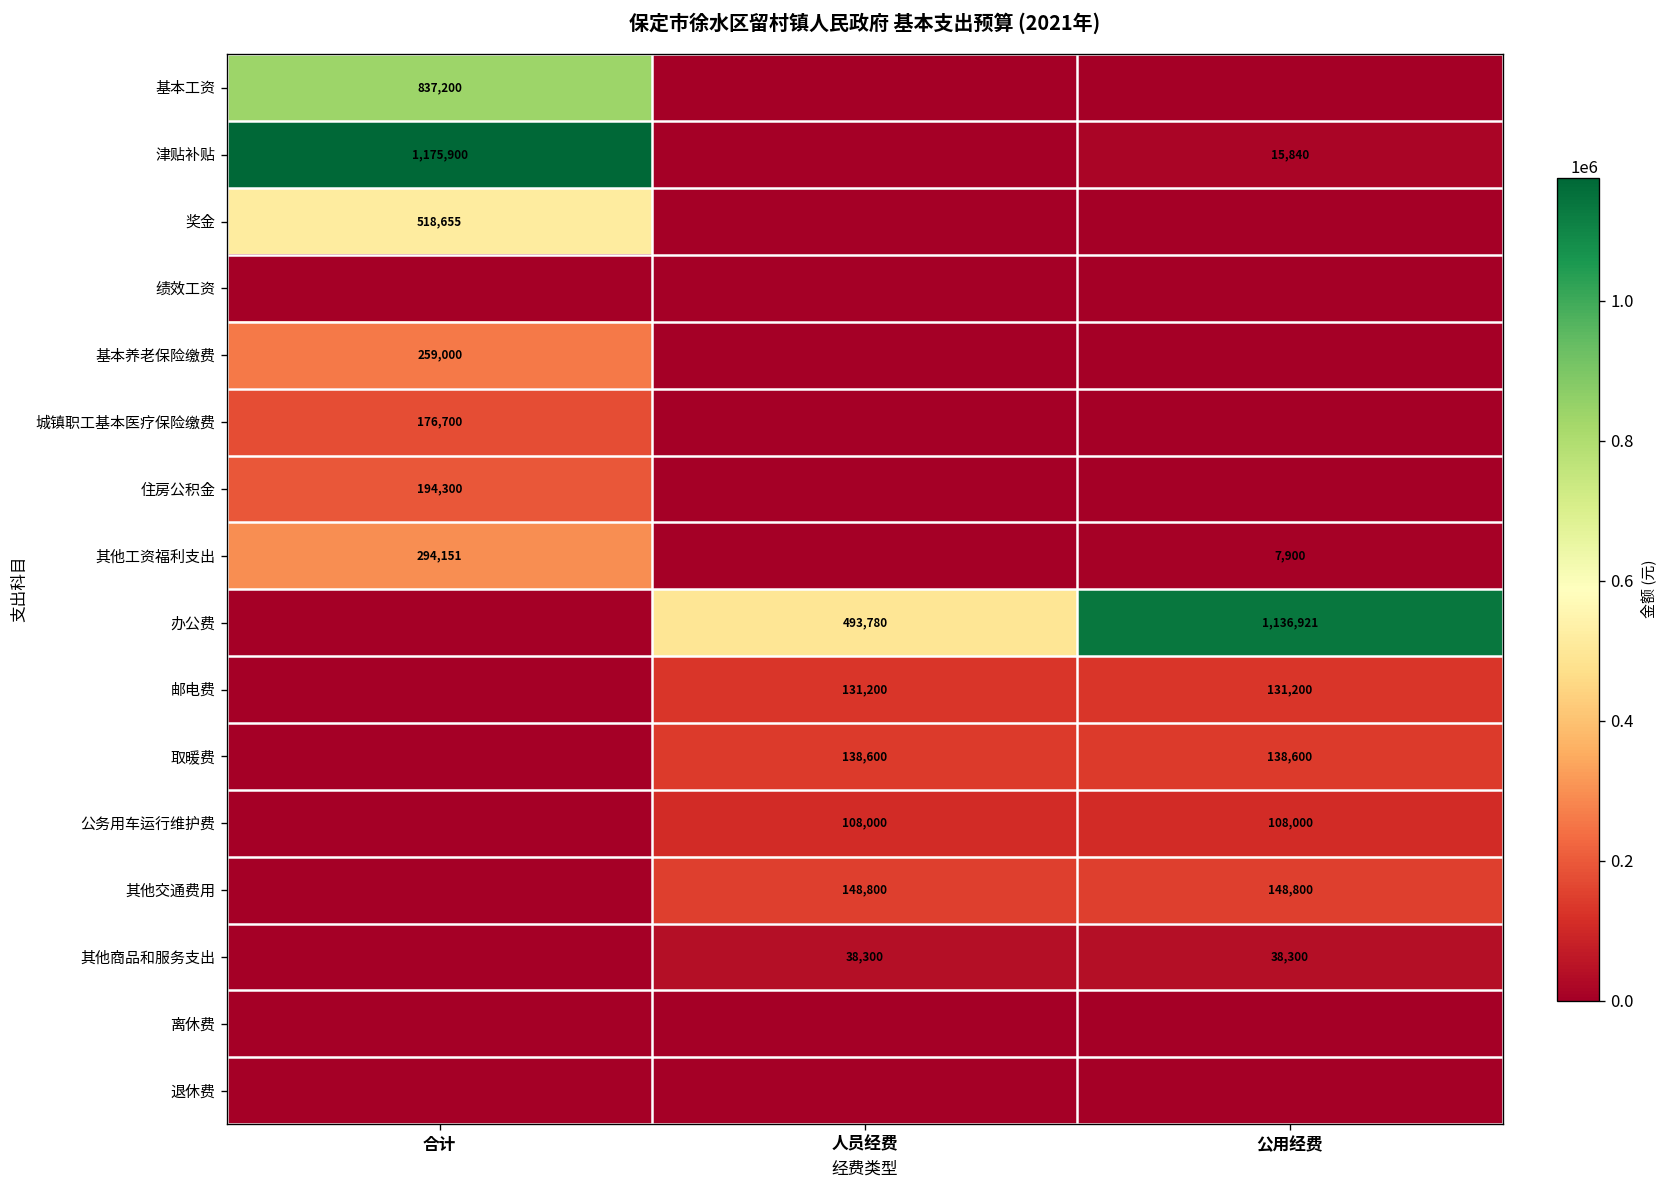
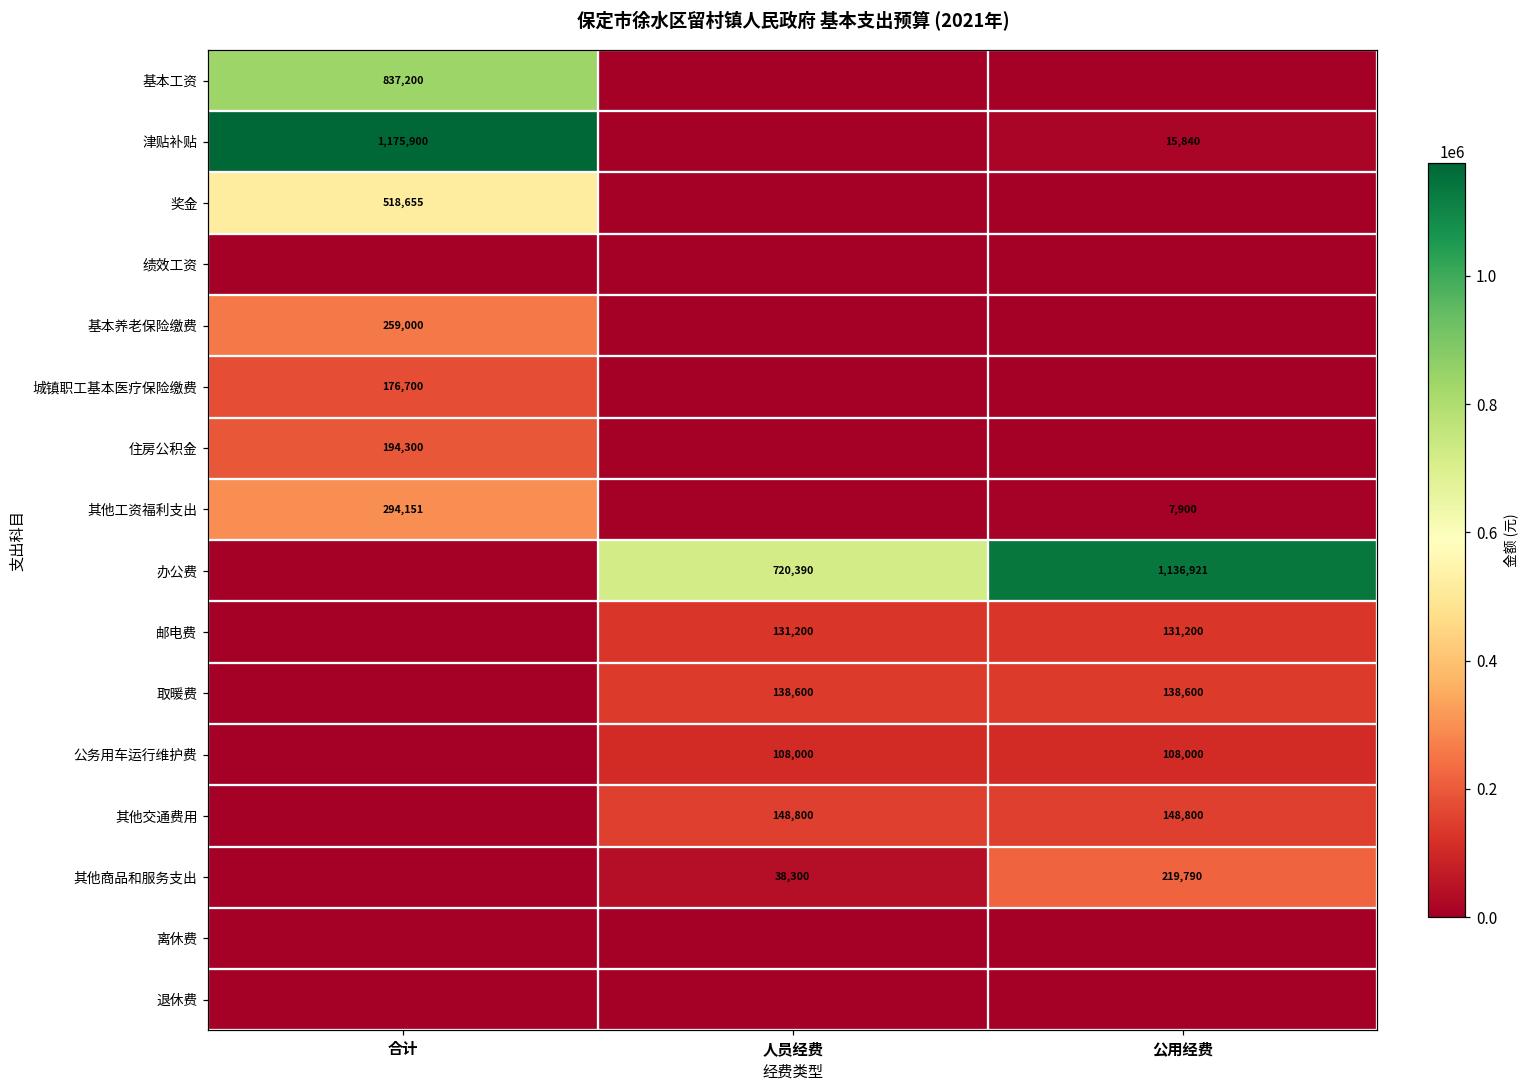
办公费, 人员经费: 493,780 -> 720,390
其他商品和服务支出, 公用经费: 38,300 -> 219,790
